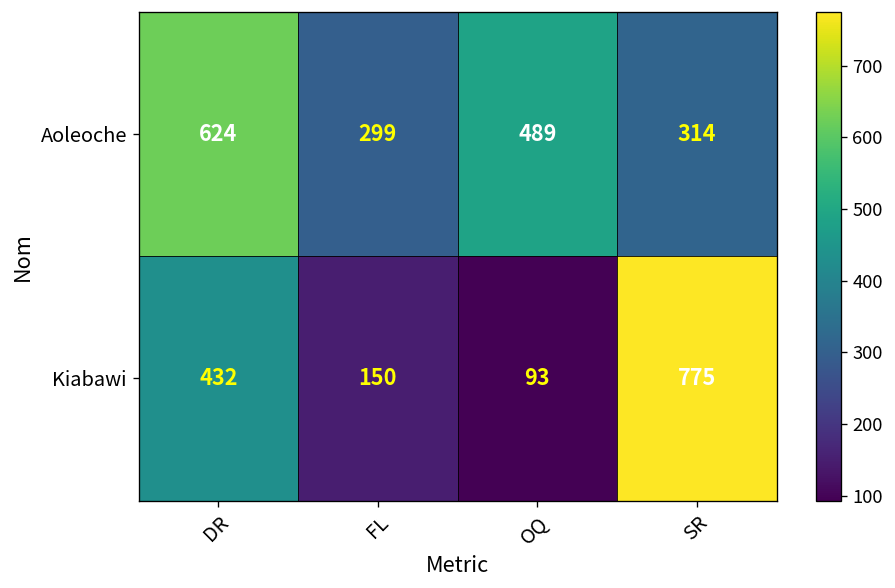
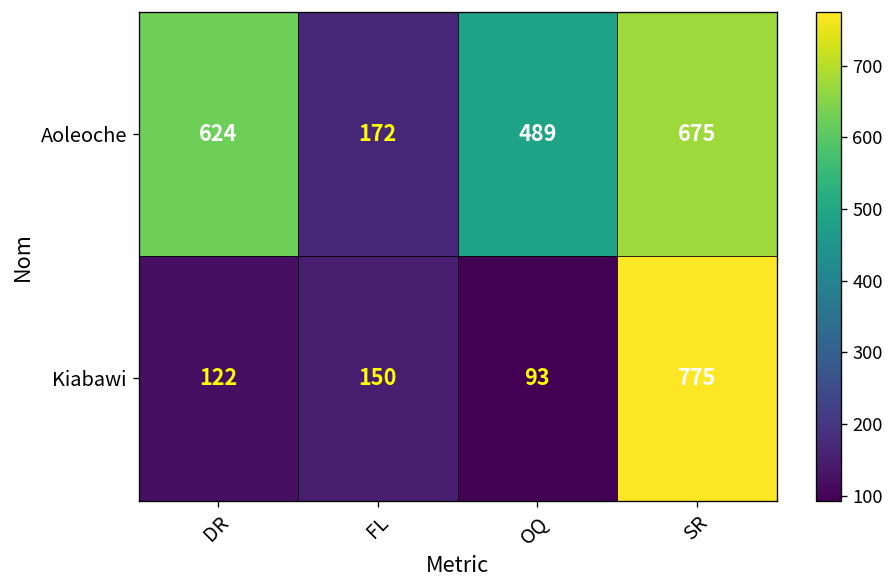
Aoleoche, FL: 299 -> 172
Aoleoche, SR: 314 -> 675
Kiabawi, DR: 432 -> 122
